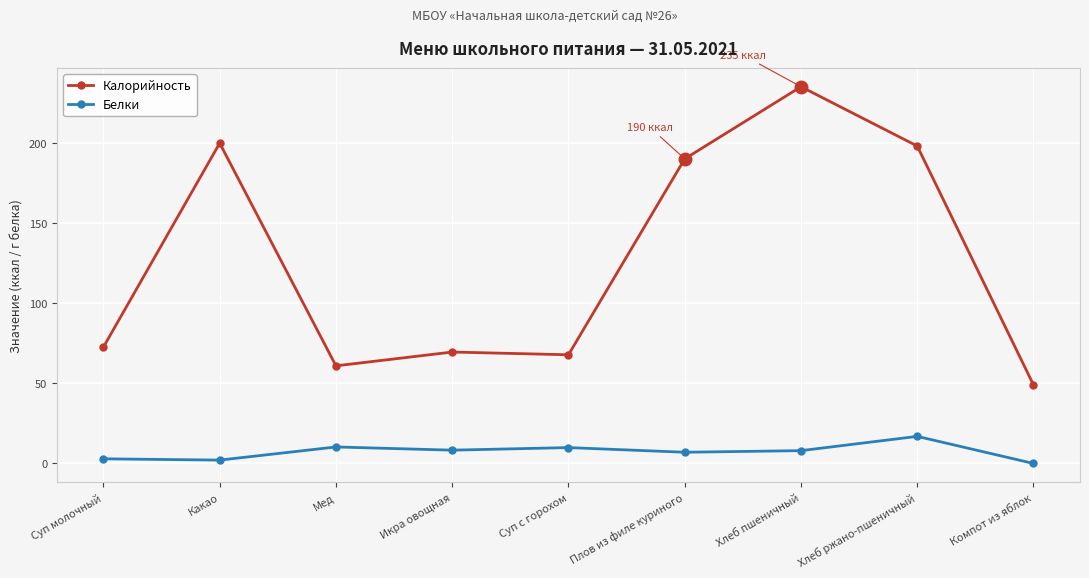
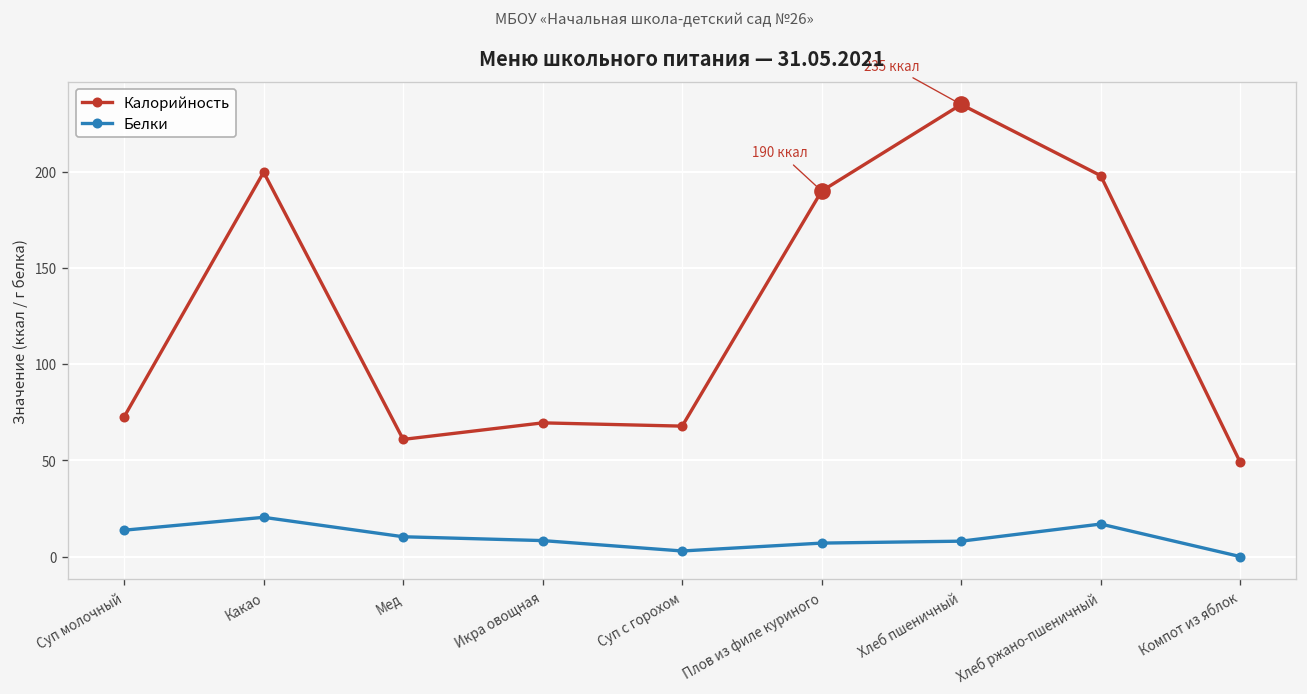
Белки, Суп молочный: 3 -> 14
Белки, Какао: 2 -> 20
Белки, Суп с горохом: 10 -> 3
